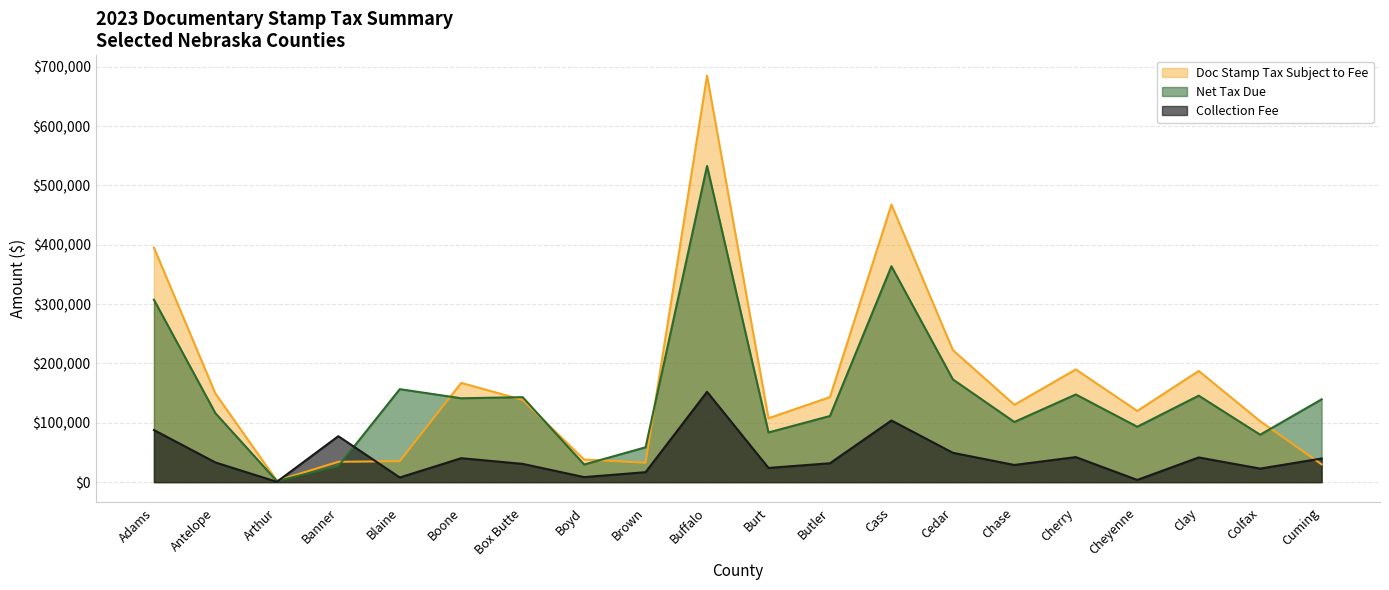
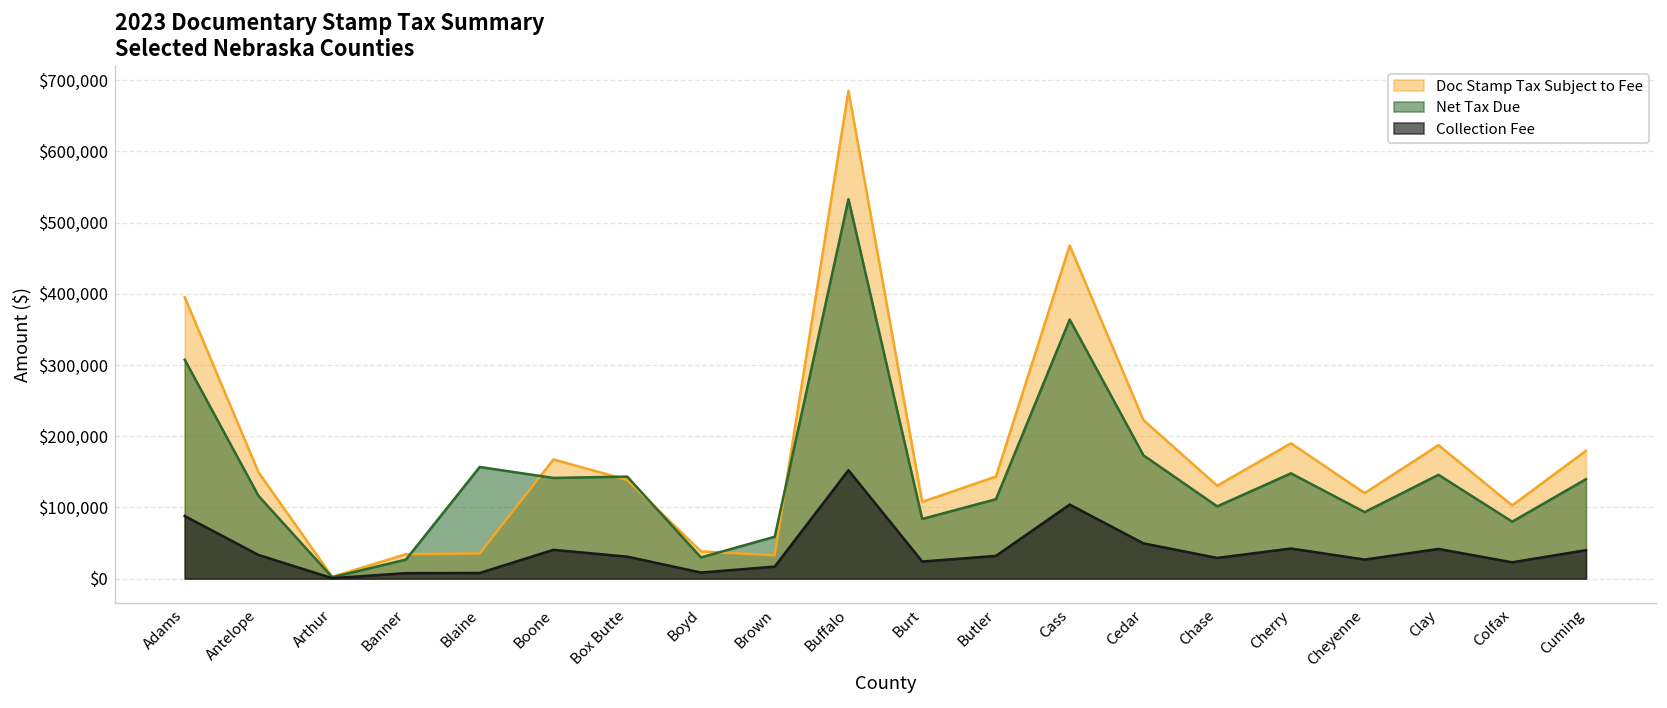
Collection Fee, Banner: $80,000 -> $10,000
Collection Fee, Cheyenne: $0 -> $30,000
Doc Stamp Tax Subject to Fee, Cuming: $30,000 -> $180,000
